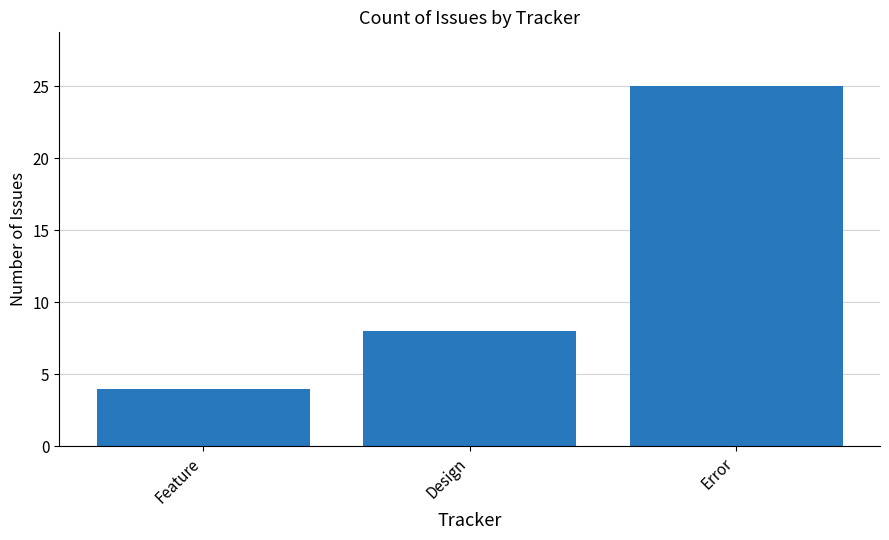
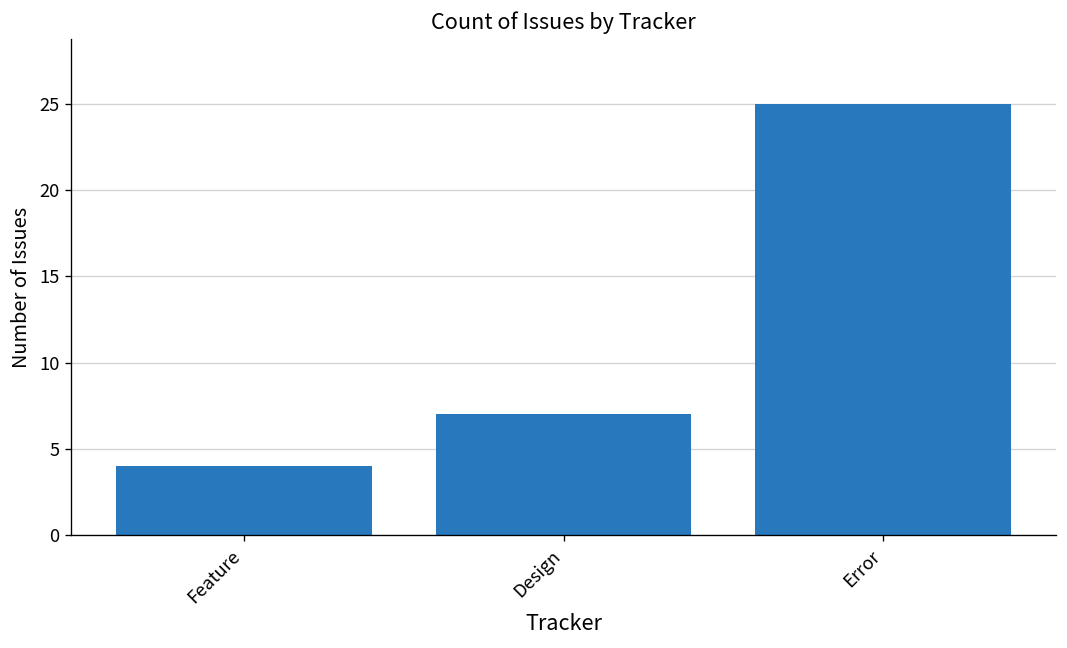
Design: 8 -> 7
